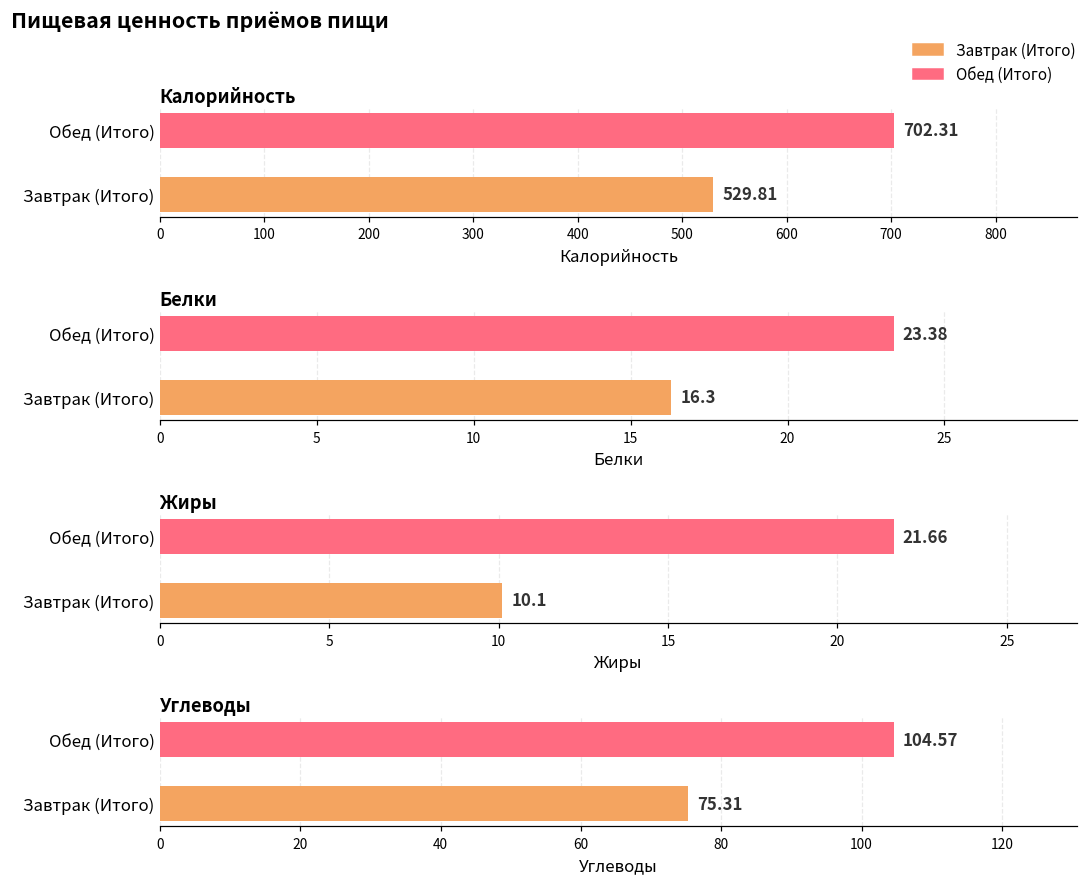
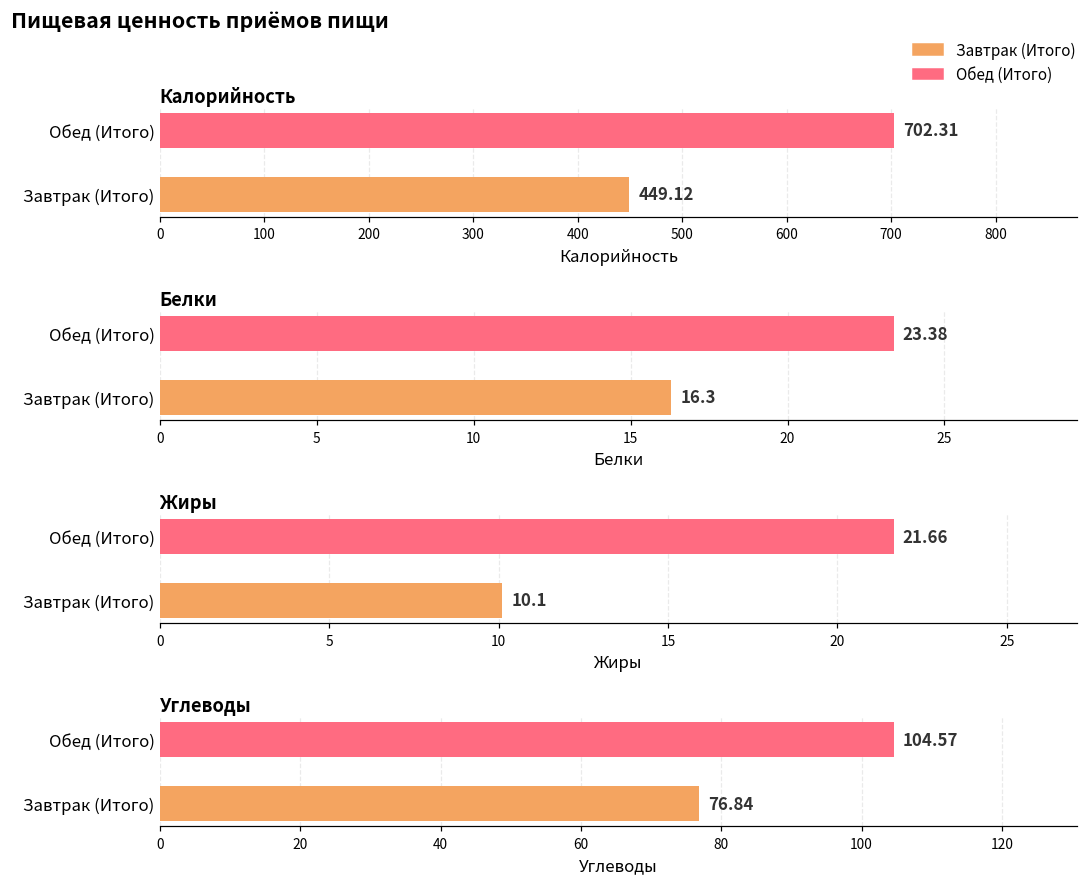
Калорийность, Завтрак (Итого): 529.81 -> 449.12
Углеводы, Завтрак (Итого): 75.31 -> 76.84
